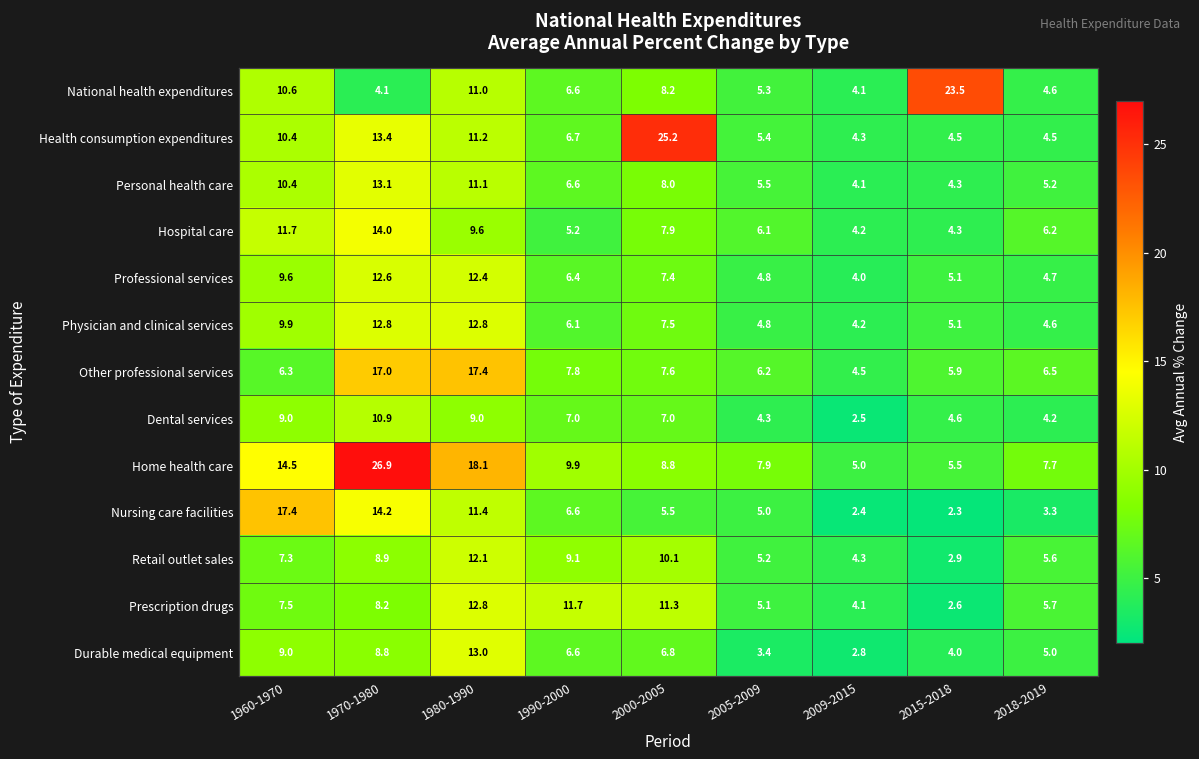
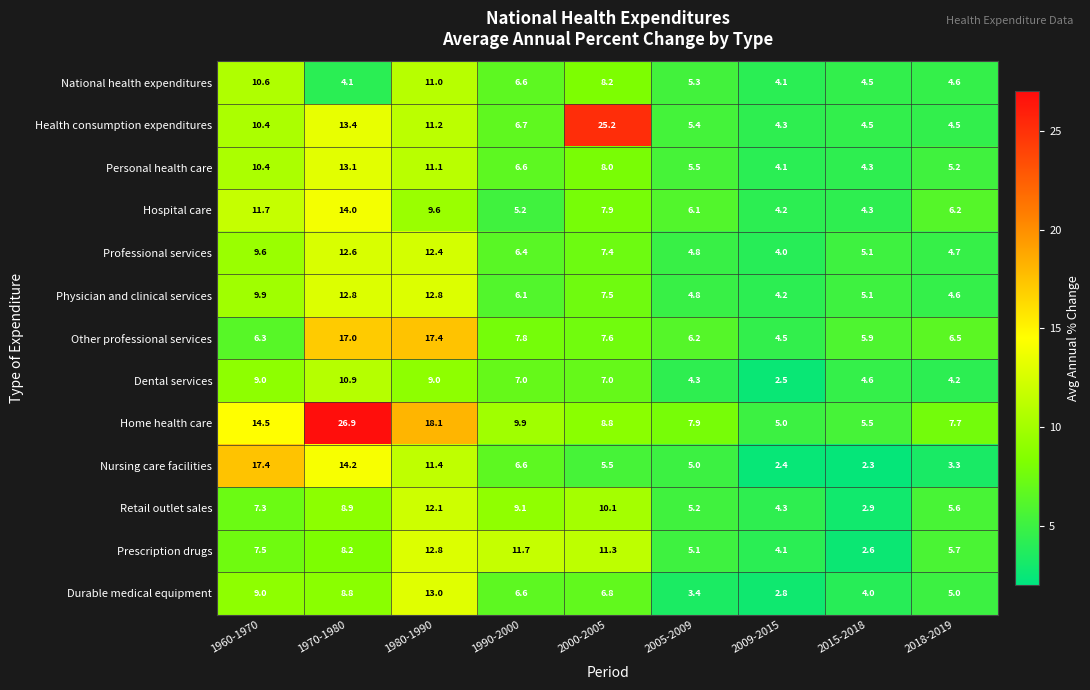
National health expenditures, 2015-2018: 23.5 -> 4.5
